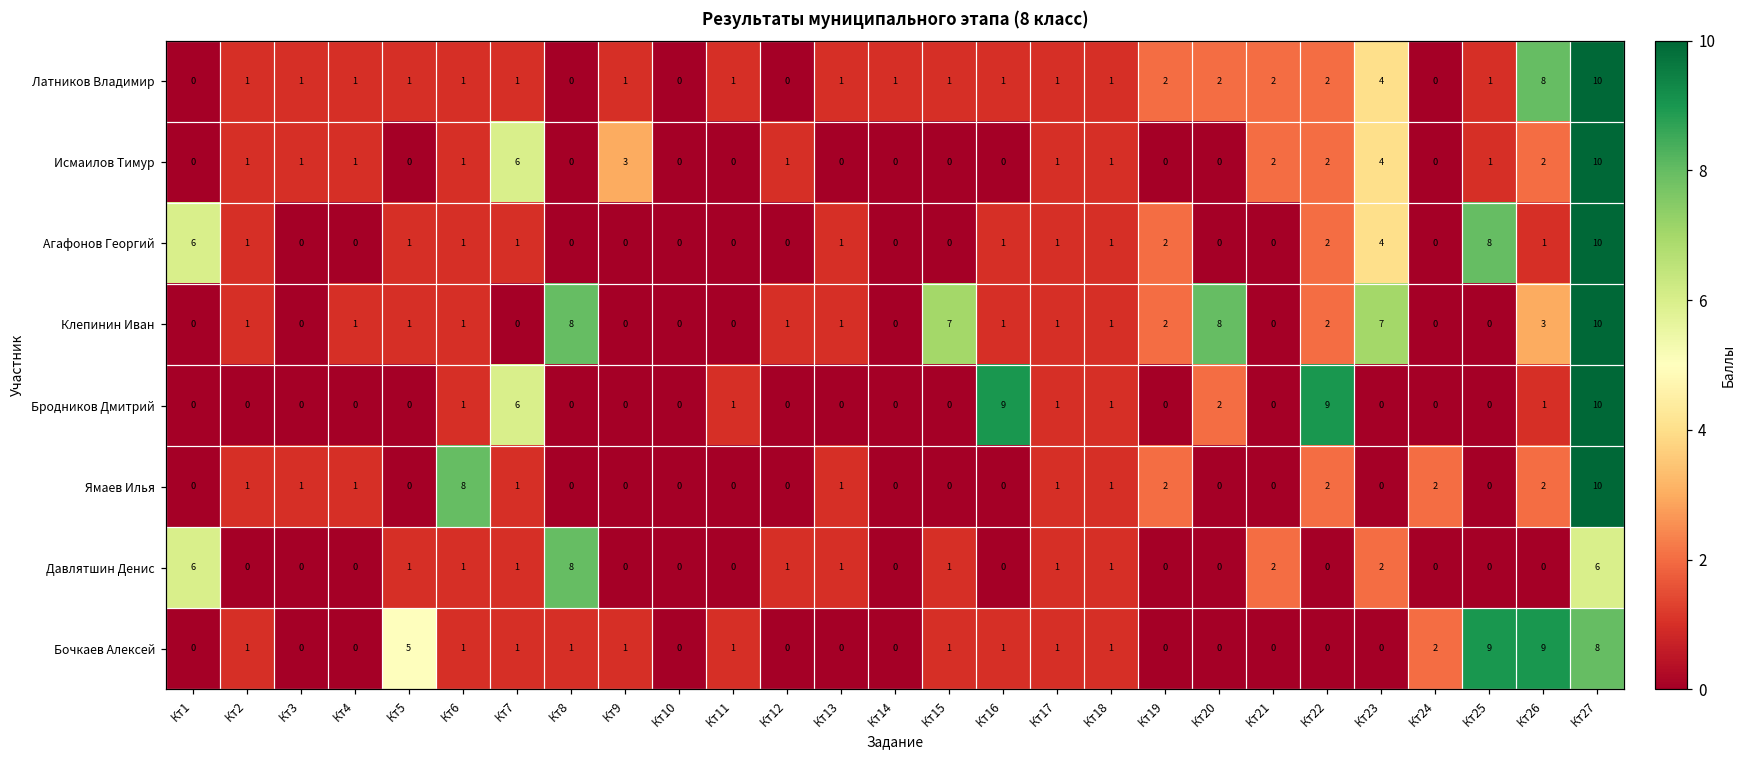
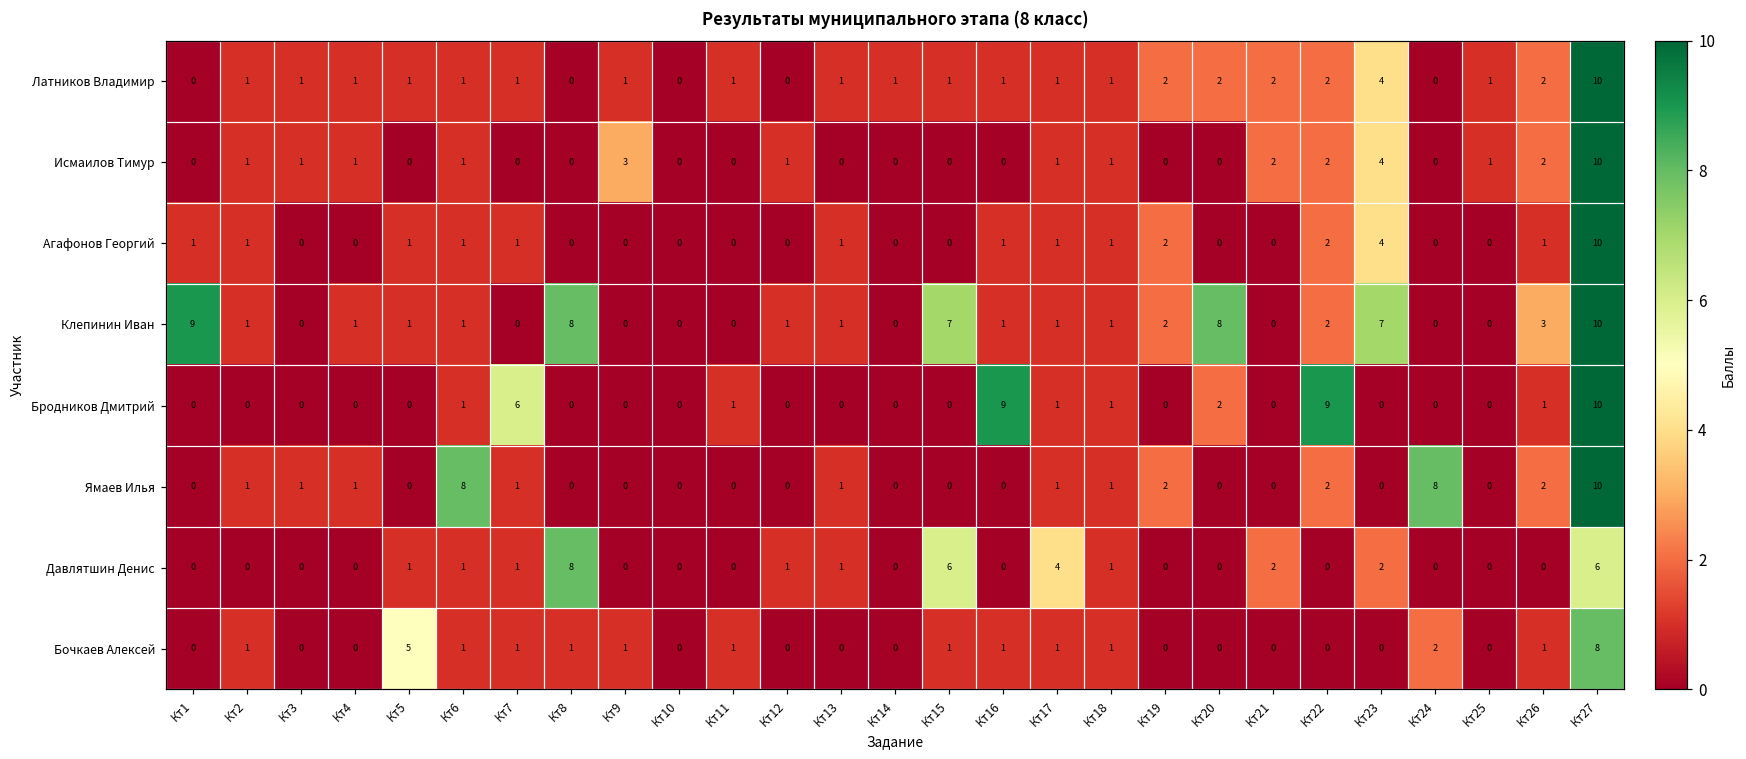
Латников Владимир, Кт26: 8 -> 2
Исмаилов Тимур, Кт7: 6 -> 0
Агафонов Георгий, Кт1: 6 -> 1
Агафонов Георгий, Кт25: 8 -> 0
Клепинин Иван, Кт1: 0 -> 9
Ямаев Илья, Кт24: 2 -> 8
Давлятшин Денис, Кт1: 6 -> 0
Давлятшин Денис, Кт15: 1 -> 6
Давлятшин Денис, Кт17: 1 -> 4
Бочкаев Алексей, Кт25: 9 -> 0
Бочкаев Алексей, Кт26: 9 -> 1
